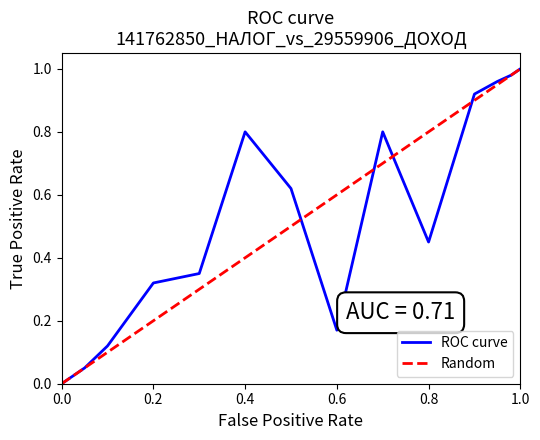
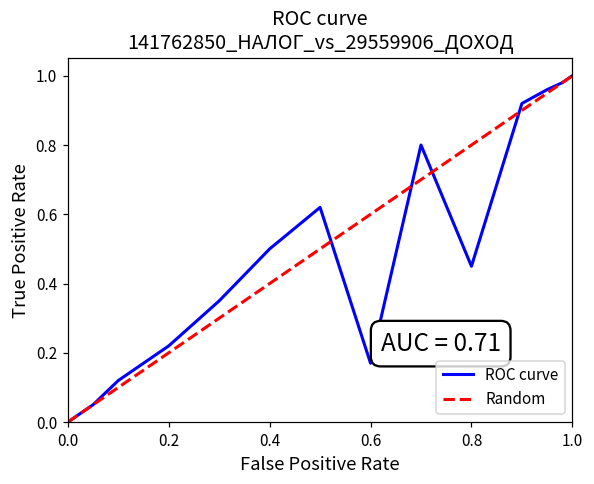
ROC curve, 0.2: 0.32 -> 0.22
ROC curve, 0.4: 0.8 -> 0.5
